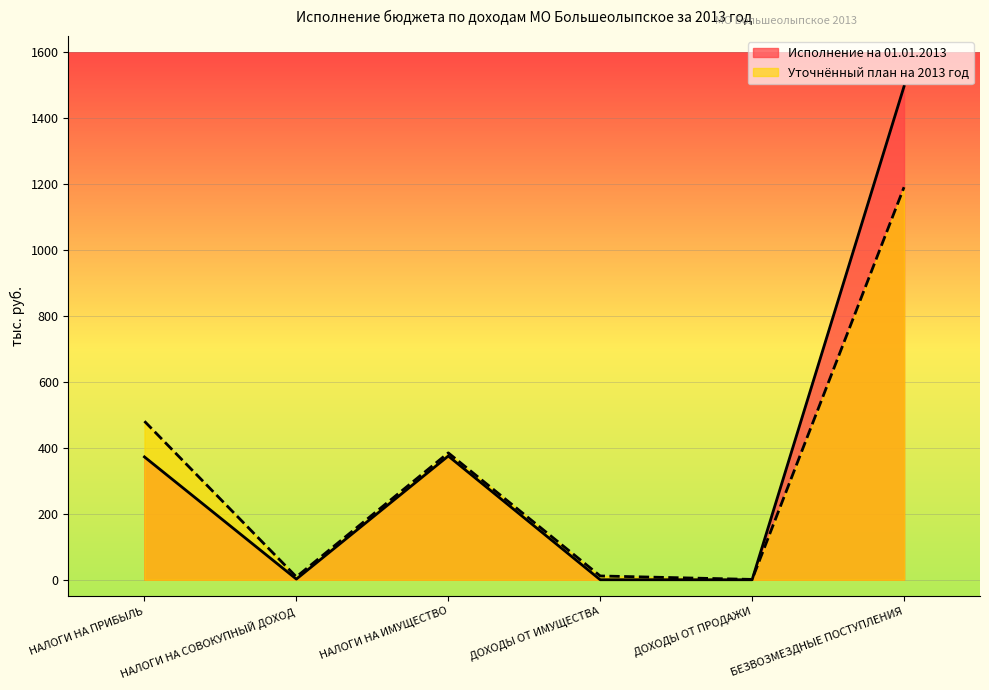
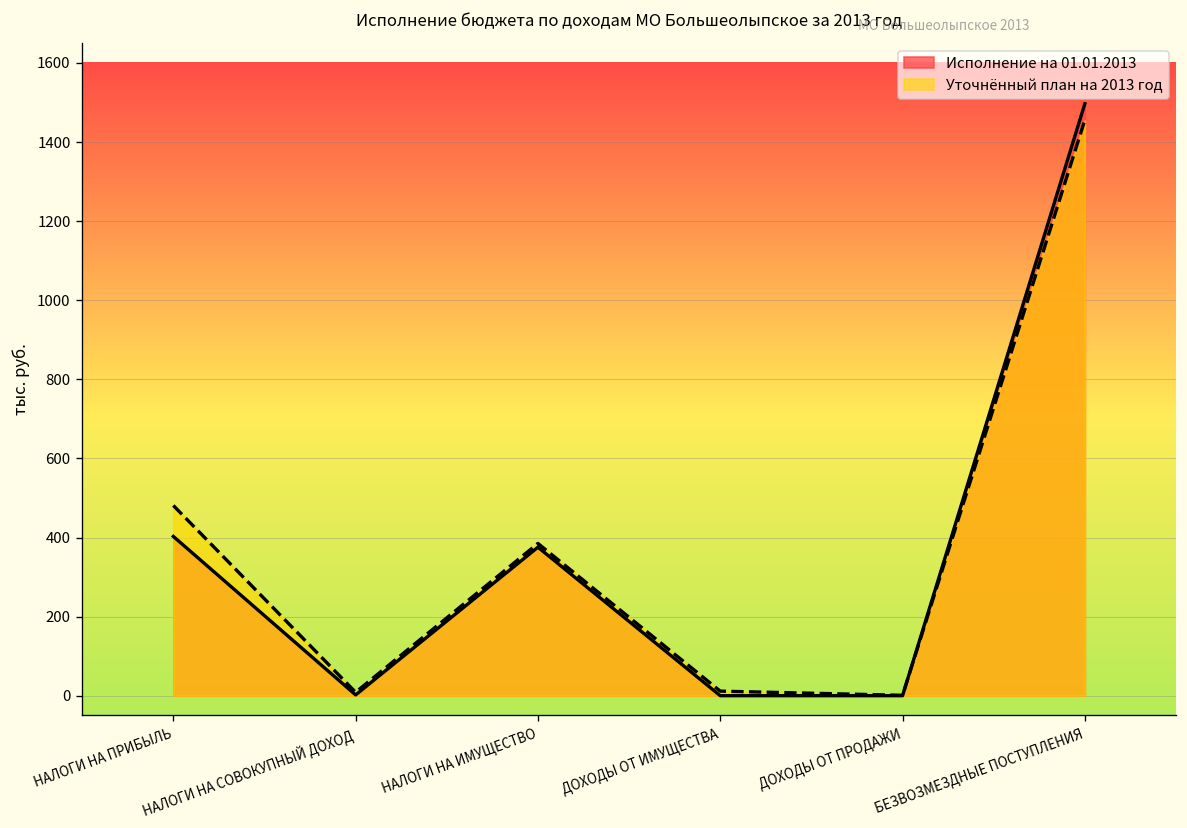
Исполнение на 01.01.2013, НАЛОГИ НА ПРИБЫЛЬ: 370 -> 400
Уточнённый план на 2013 год, БЕЗВОЗМЕЗДНЫЕ ПОСТУПЛЕНИЯ: 1190 -> 1460
